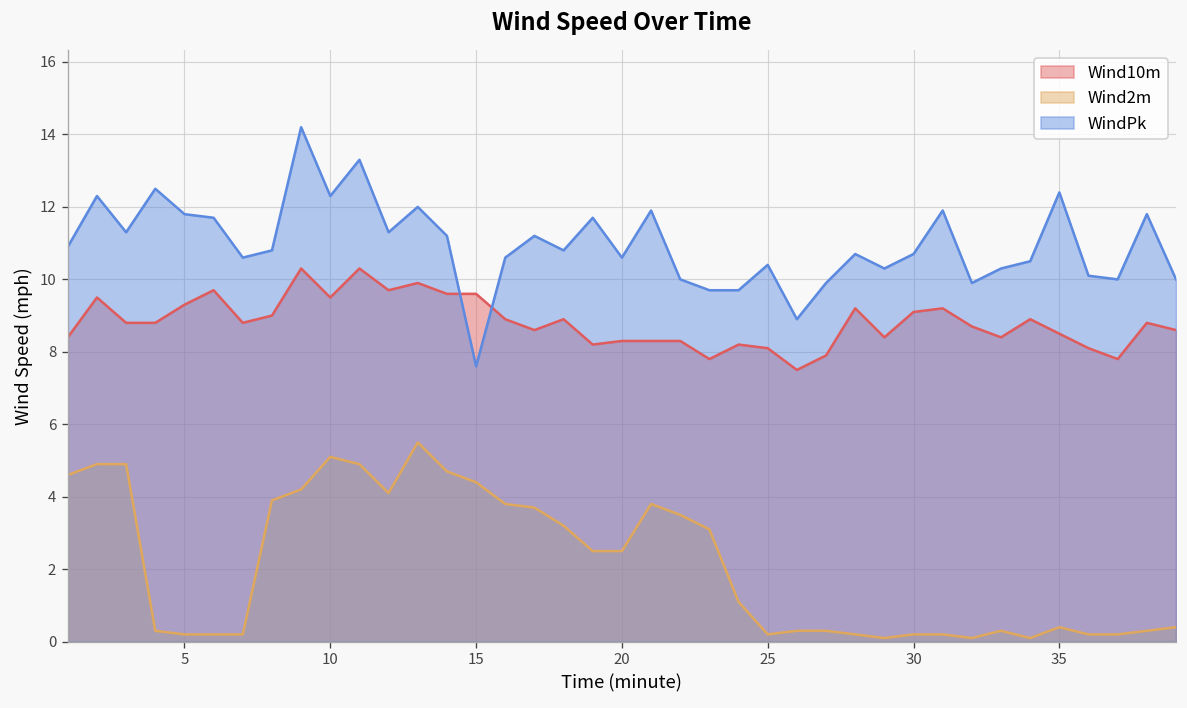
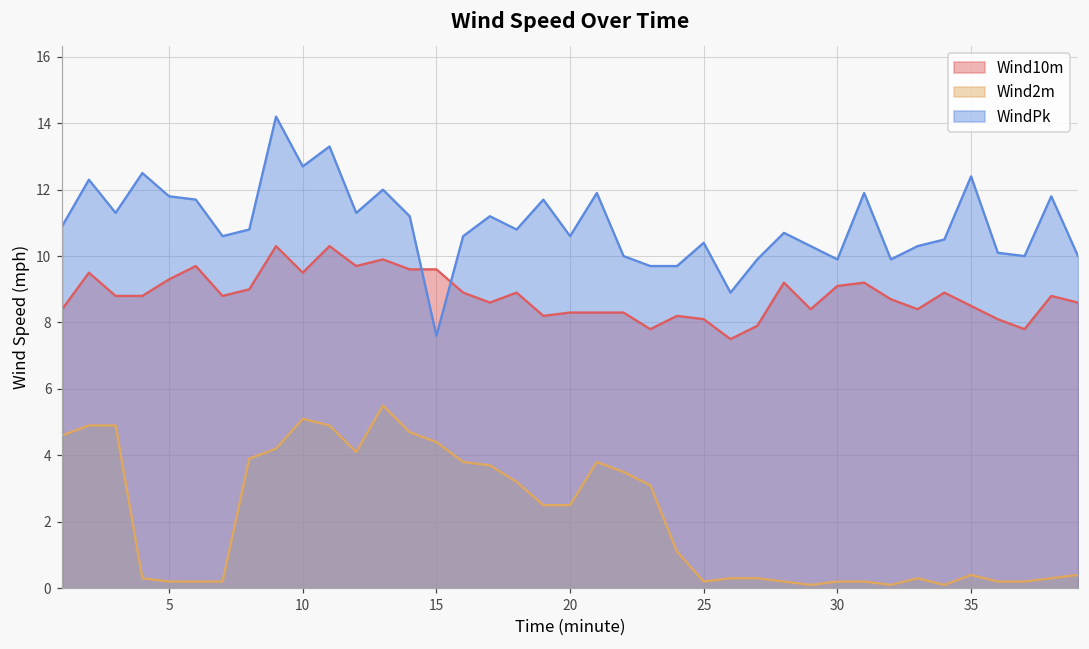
WindPk, 10: 12.3 -> 12.7
WindPk, 30: 10.7 -> 9.9
